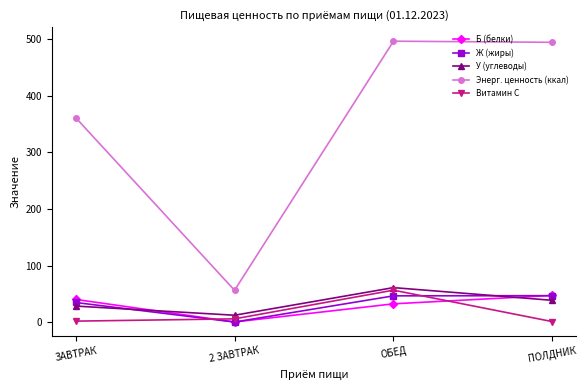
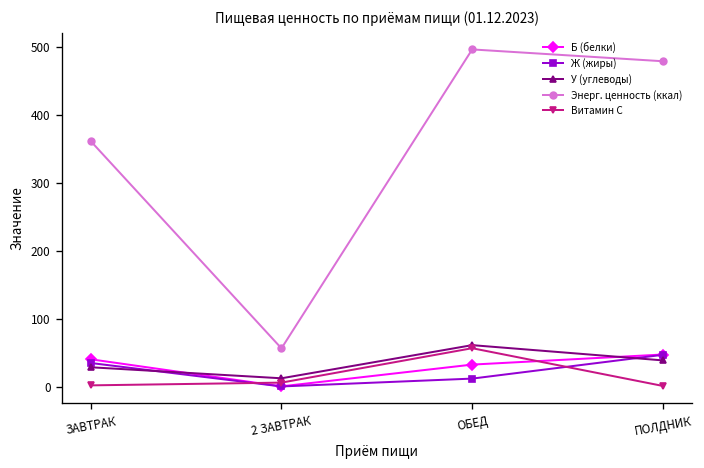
Ж (жиры), ОБЕД: 50 -> 10
Энерг. ценность (ккал), ПОЛДНИК: 490 -> 480
